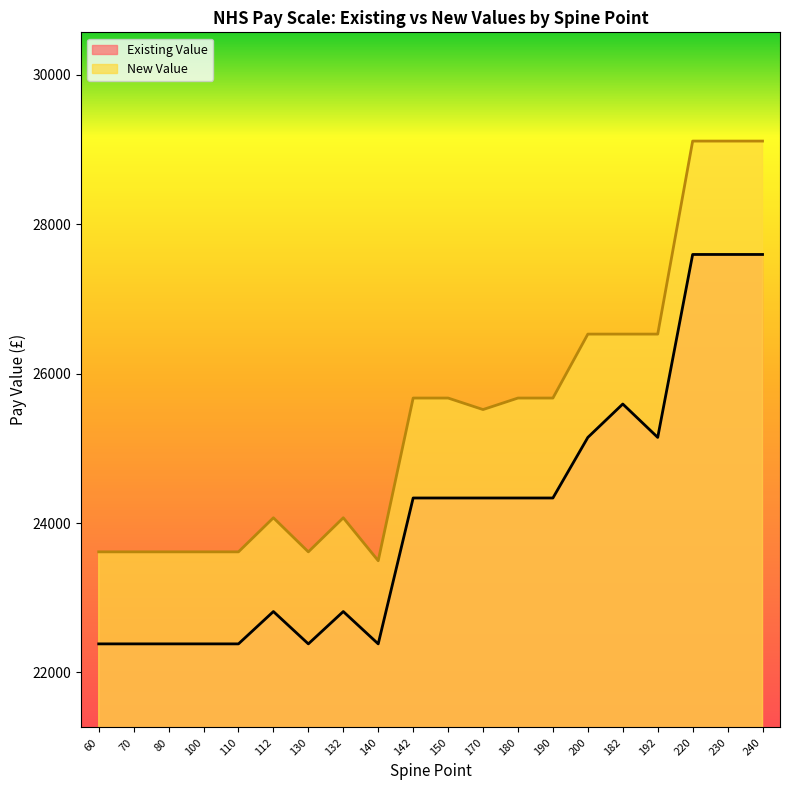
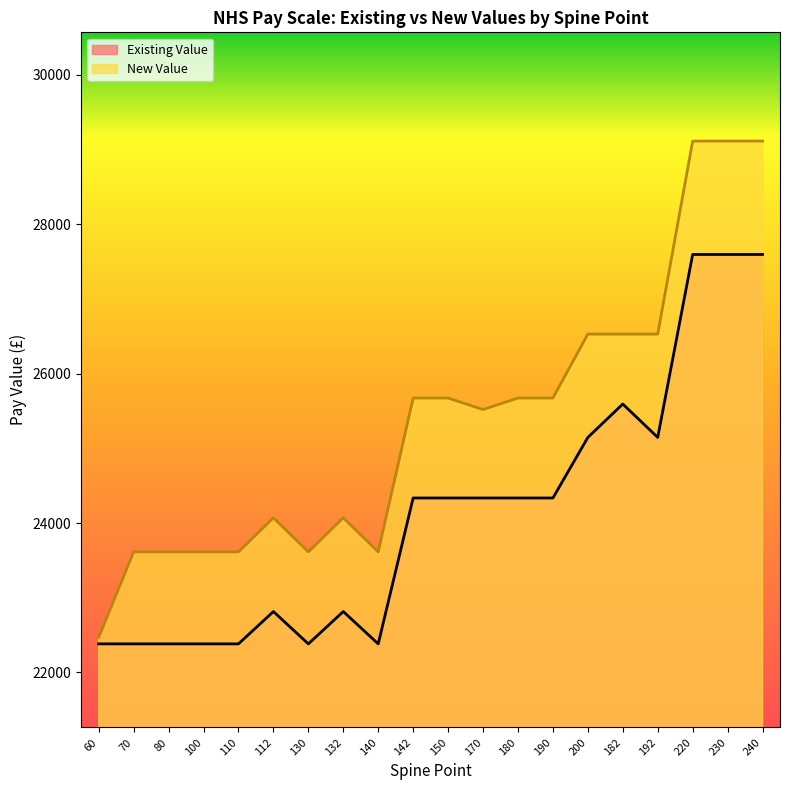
New Value, 60: 23600 -> 22500
New Value, 140: 23500 -> 23600
